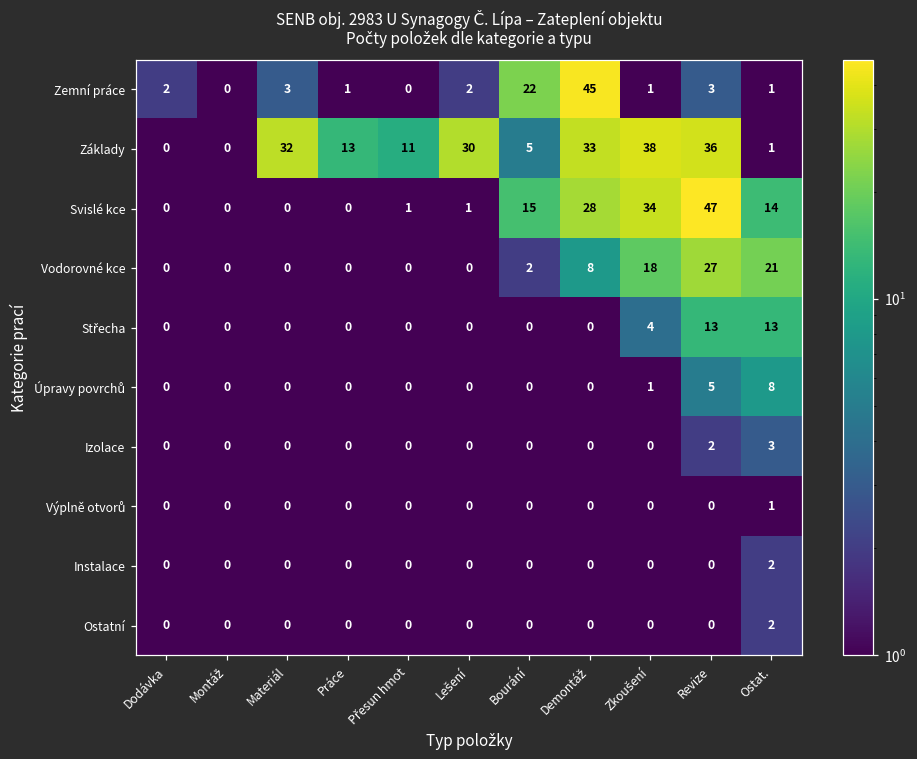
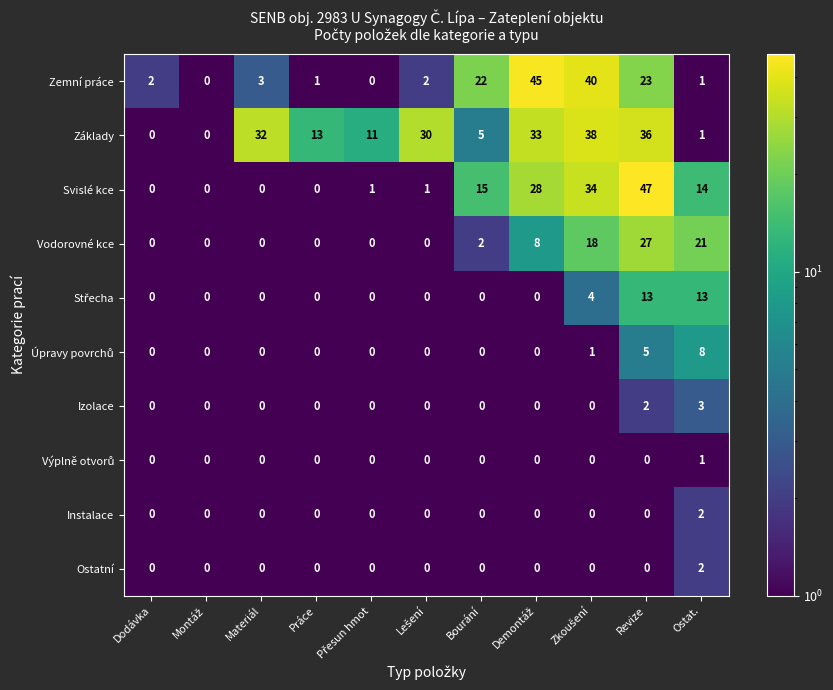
Zemní práce, Zkoušení: 1 -> 40
Zemní práce, Revize: 3 -> 23
